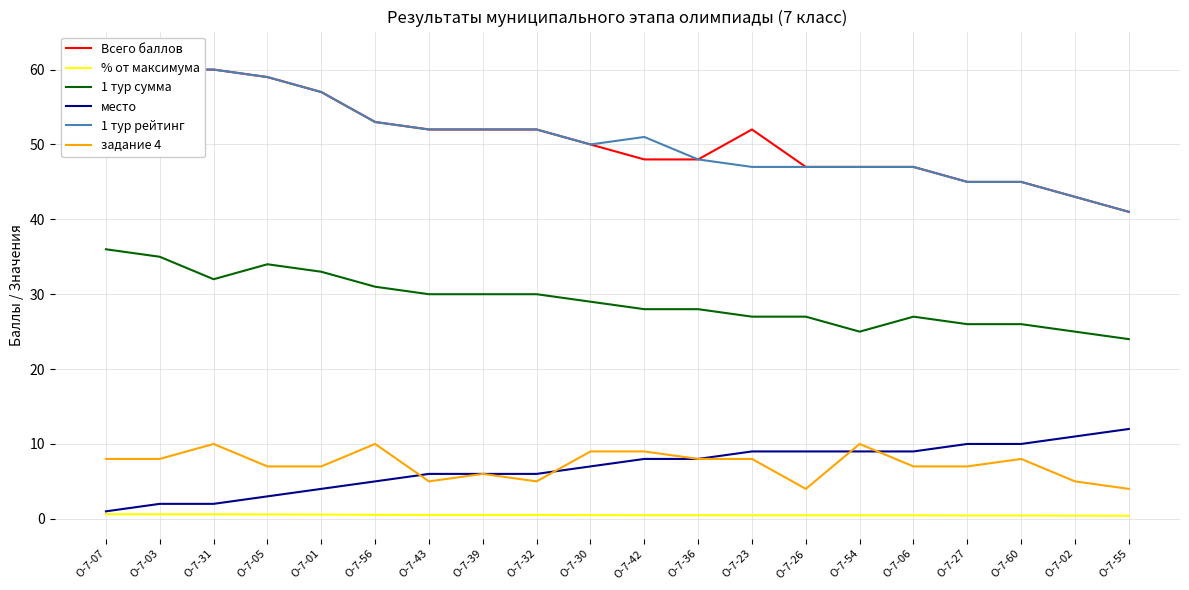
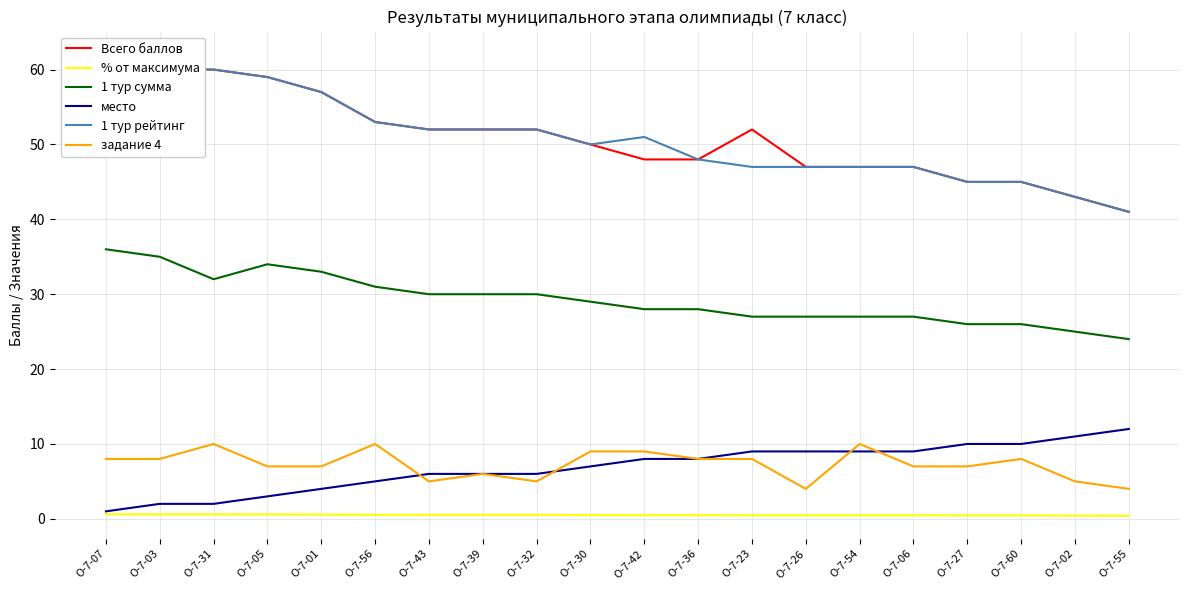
1 тур сумма, О-7-54: 25 -> 27
